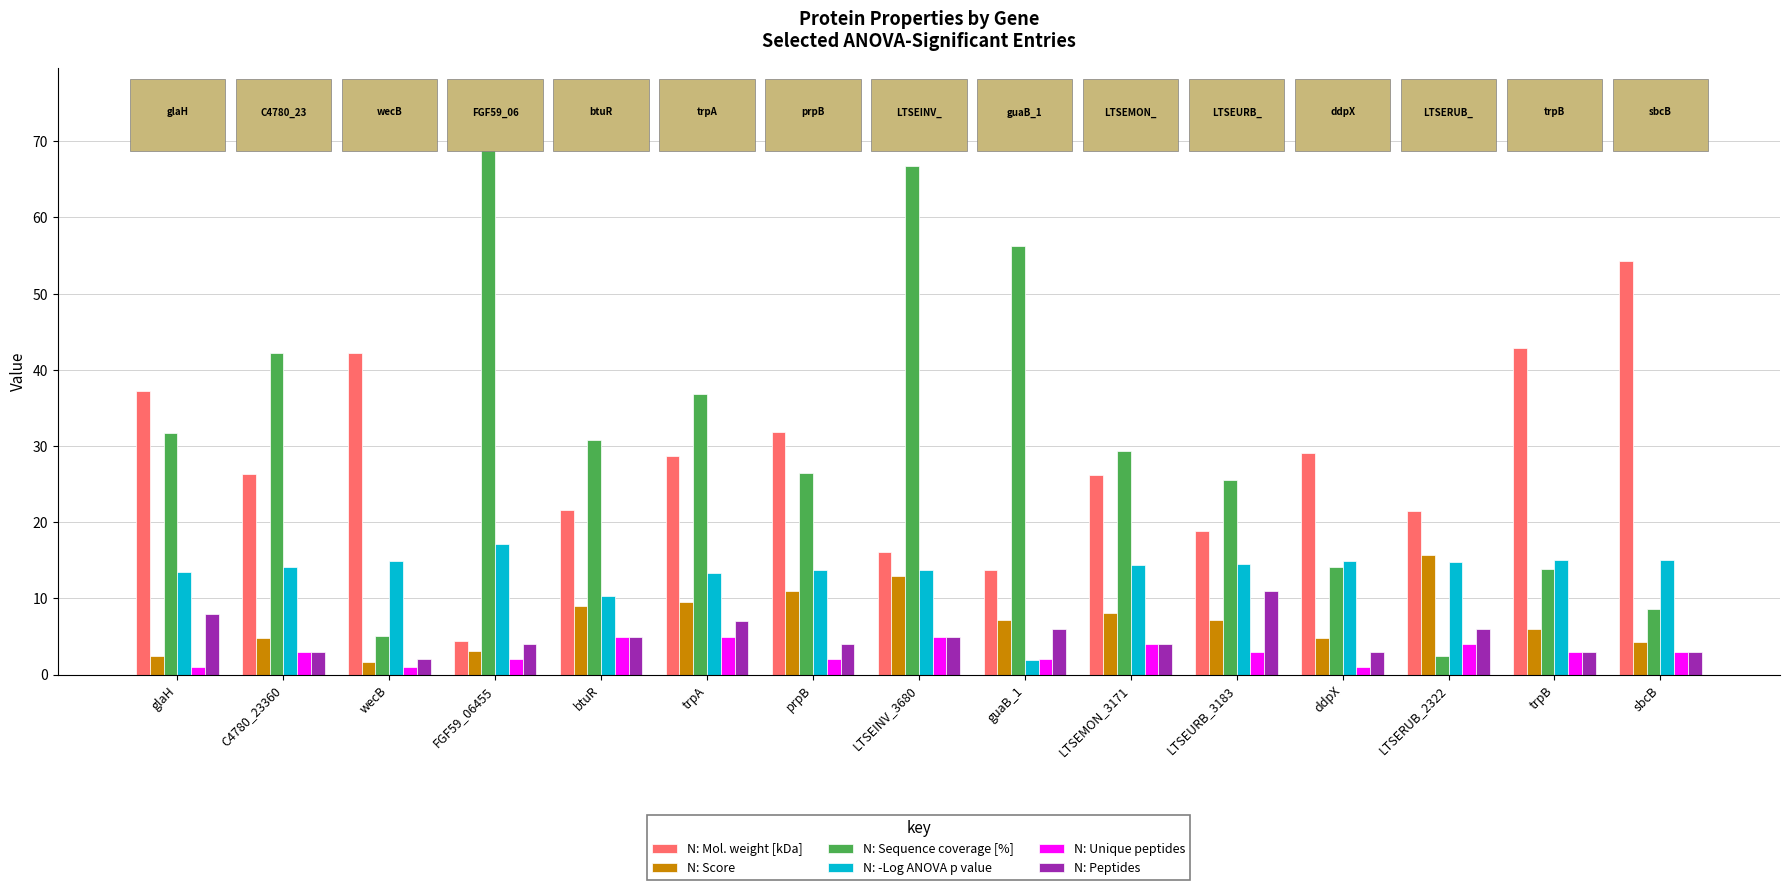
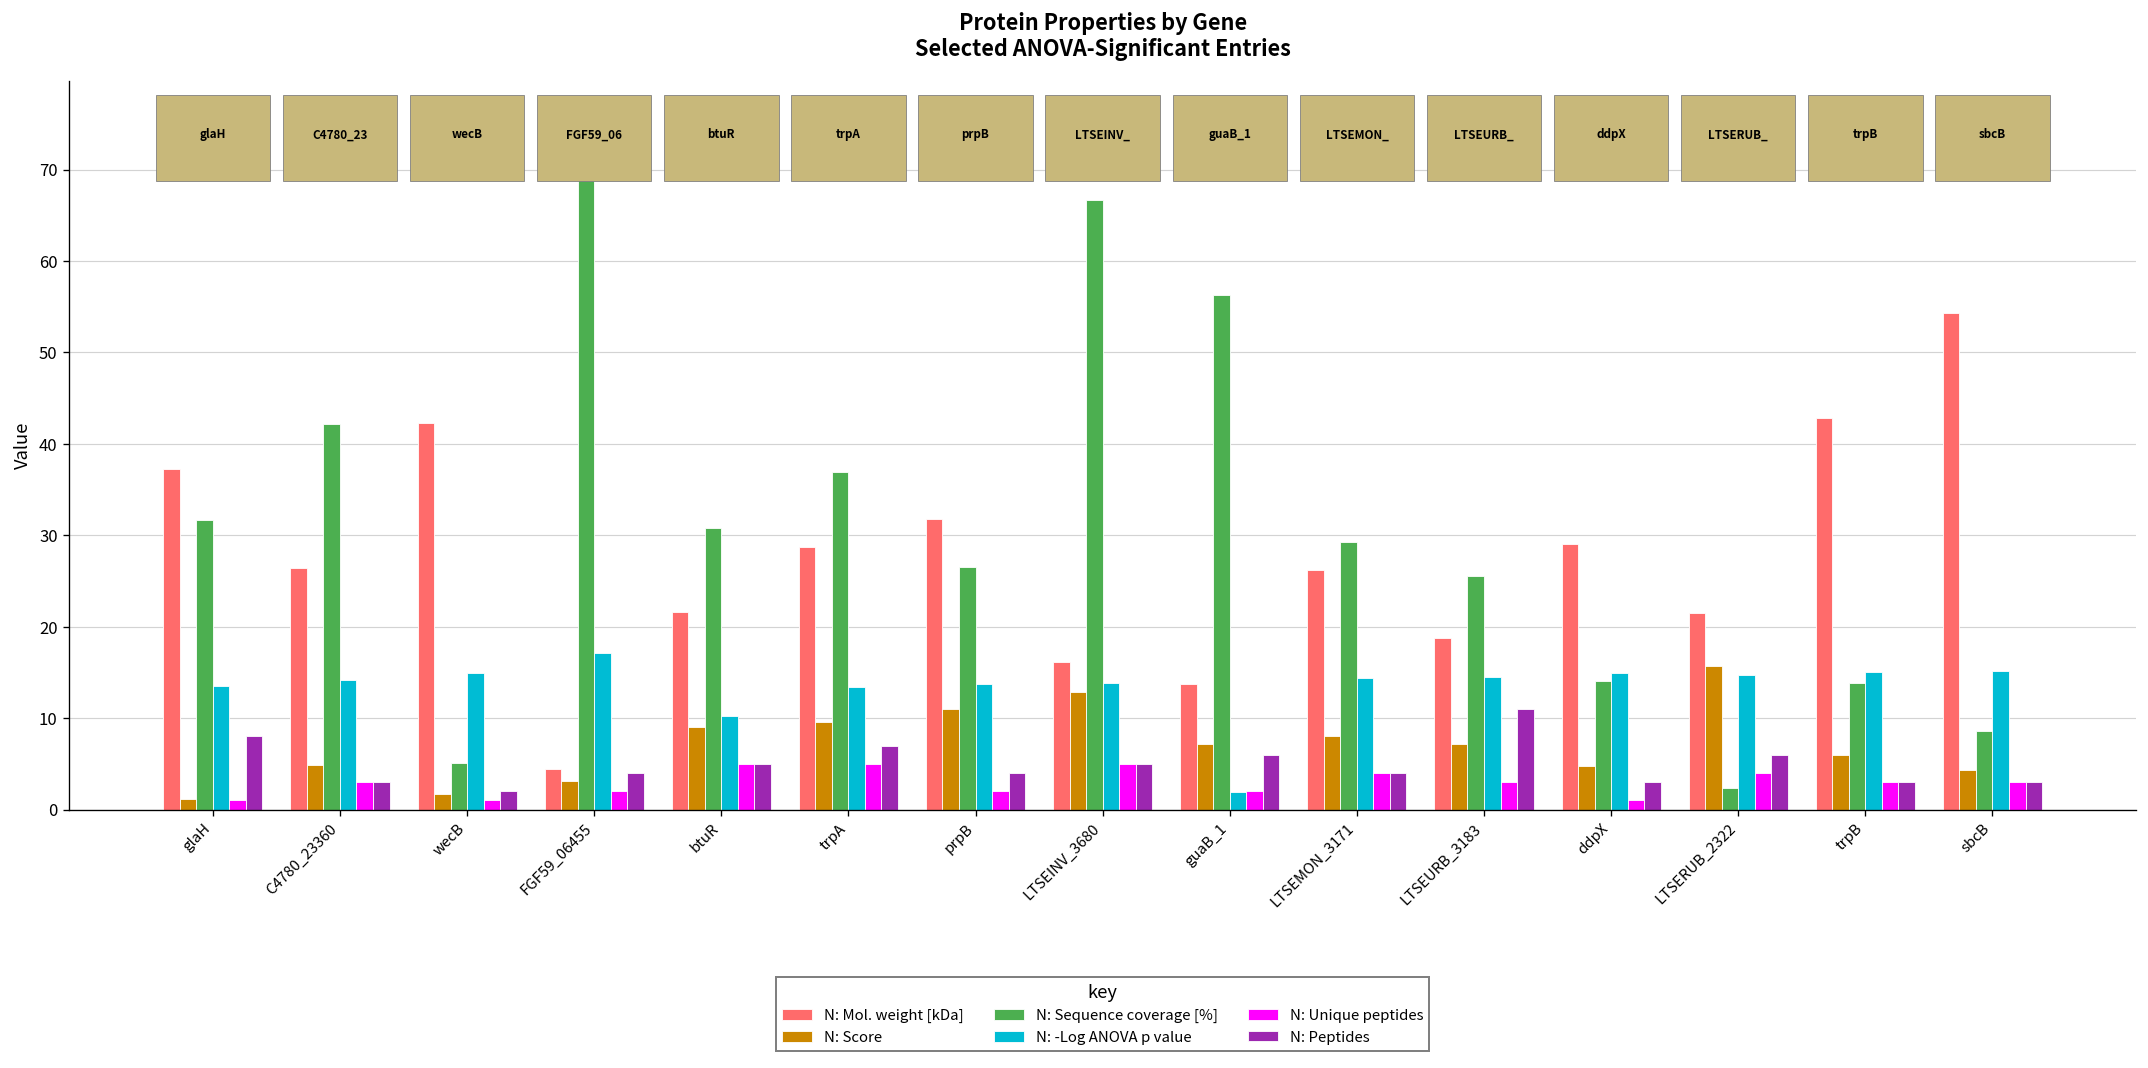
N: Score, glaH: 2 -> 1
